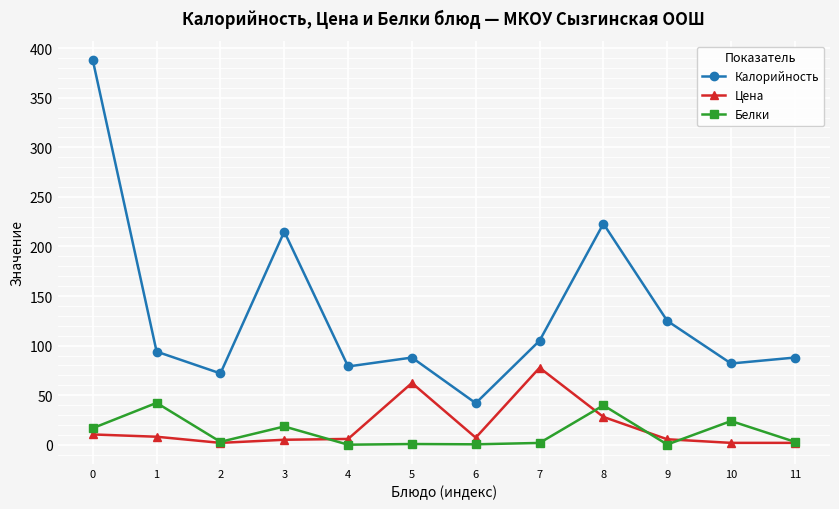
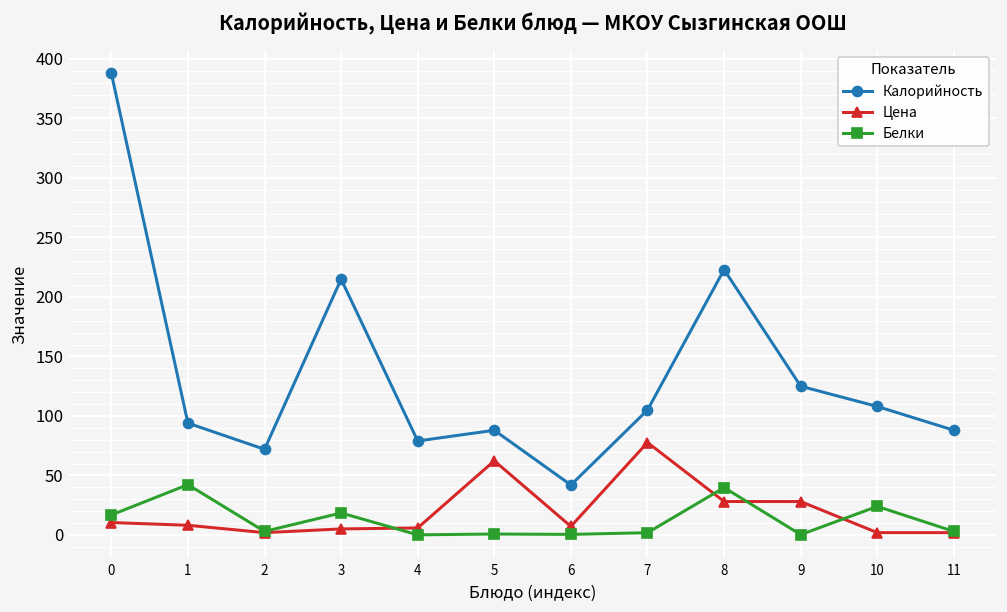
Цена, 9: 10 -> 30
Калорийность, 10: 80 -> 110
